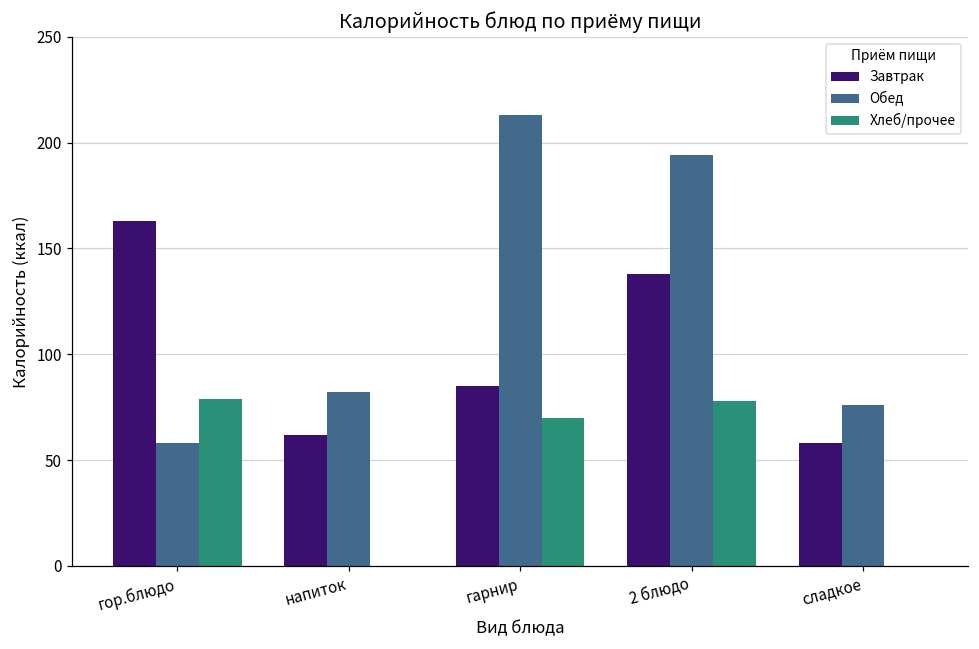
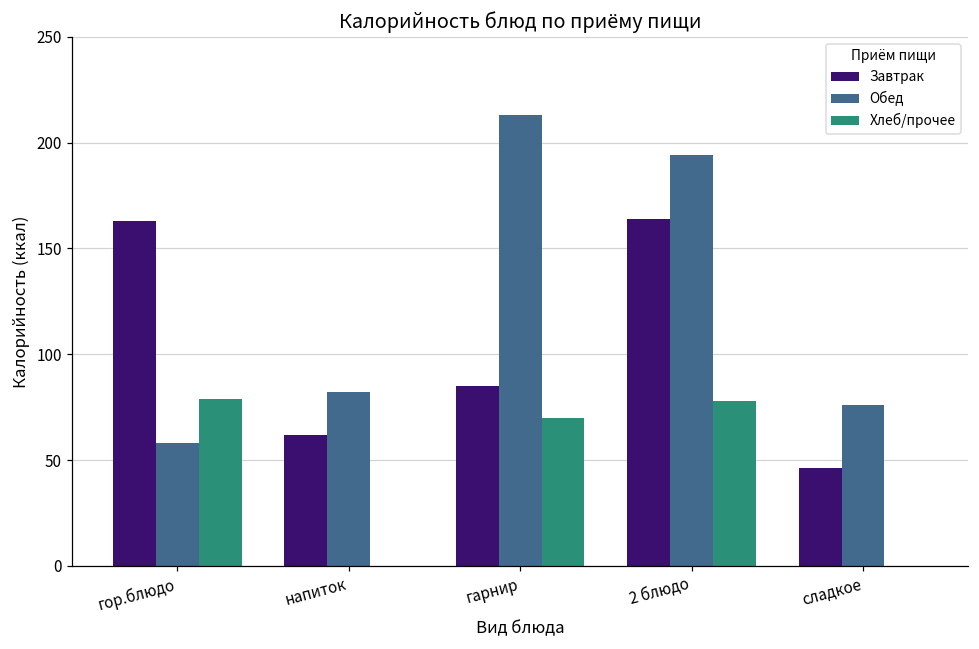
Завтрак, 2 блюдо: 138 -> 164
Завтрак, сладкое: 58 -> 46
